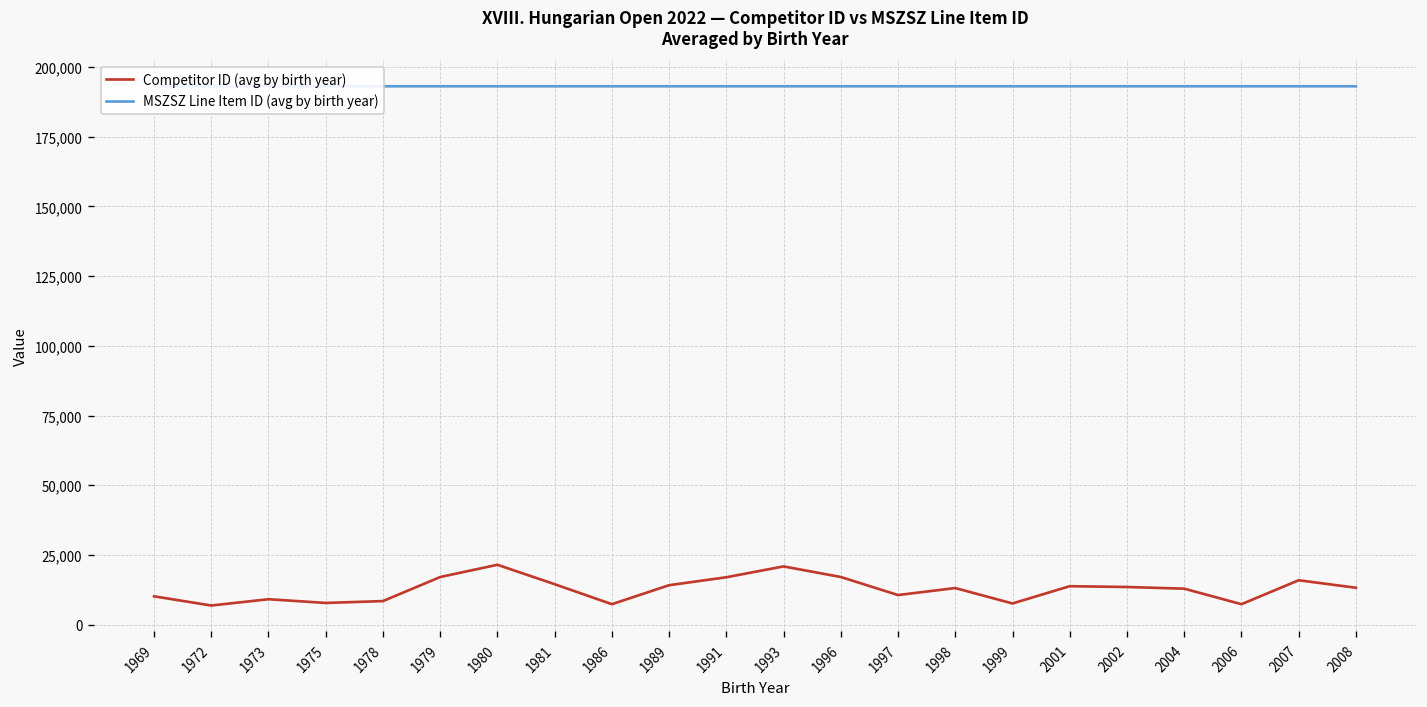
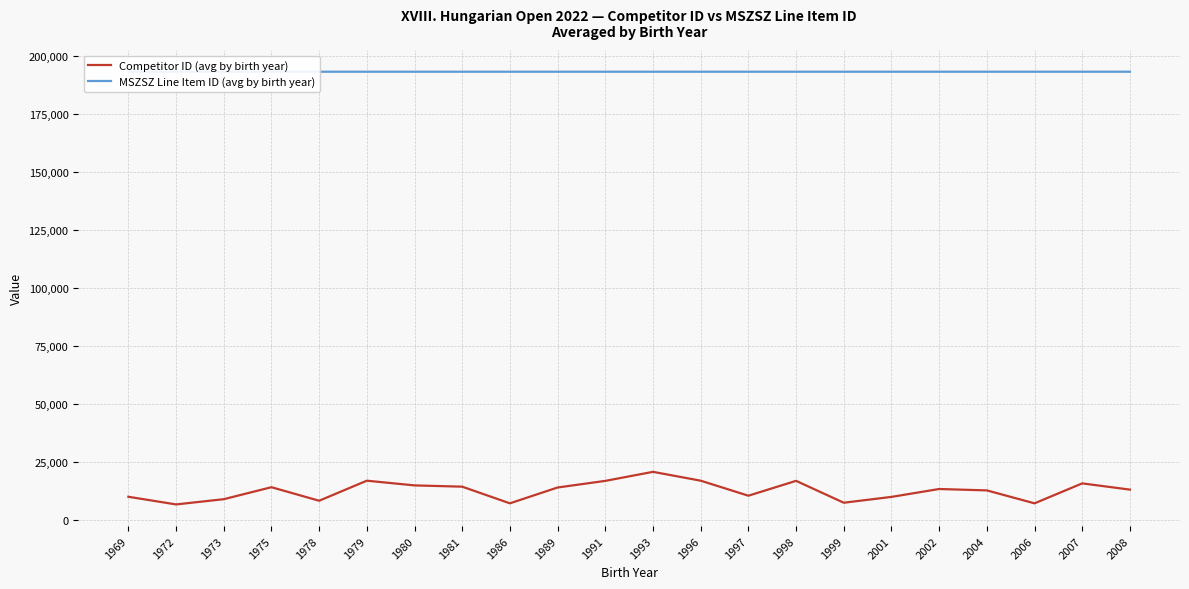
Competitor ID (avg by birth year), 1975: 8,000 -> 14,000
Competitor ID (avg by birth year), 1980: 21,000 -> 15,000
Competitor ID (avg by birth year), 1998: 13,000 -> 17,000
Competitor ID (avg by birth year), 2001: 14,000 -> 10,000
